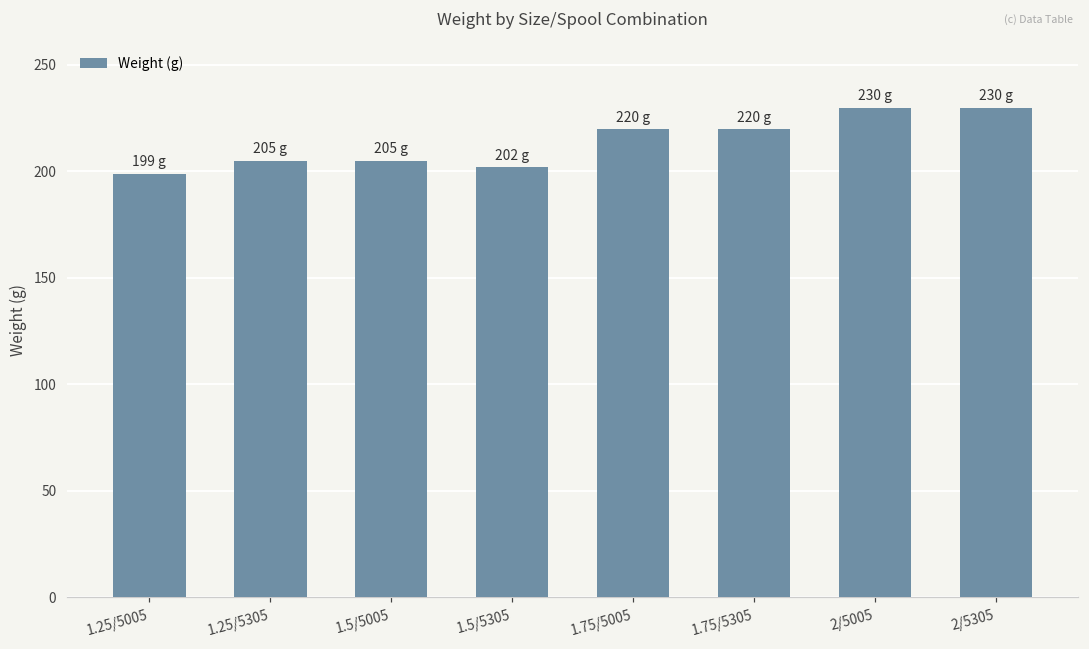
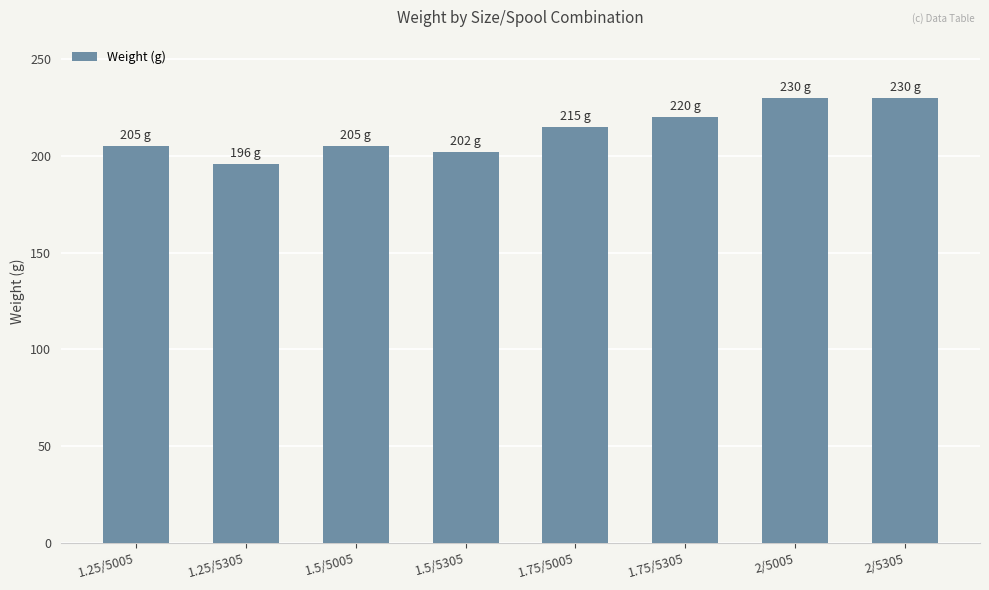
1.25/5005: 199 -> 205
1.25/5305: 205 -> 196
1.75/5005: 220 -> 215
